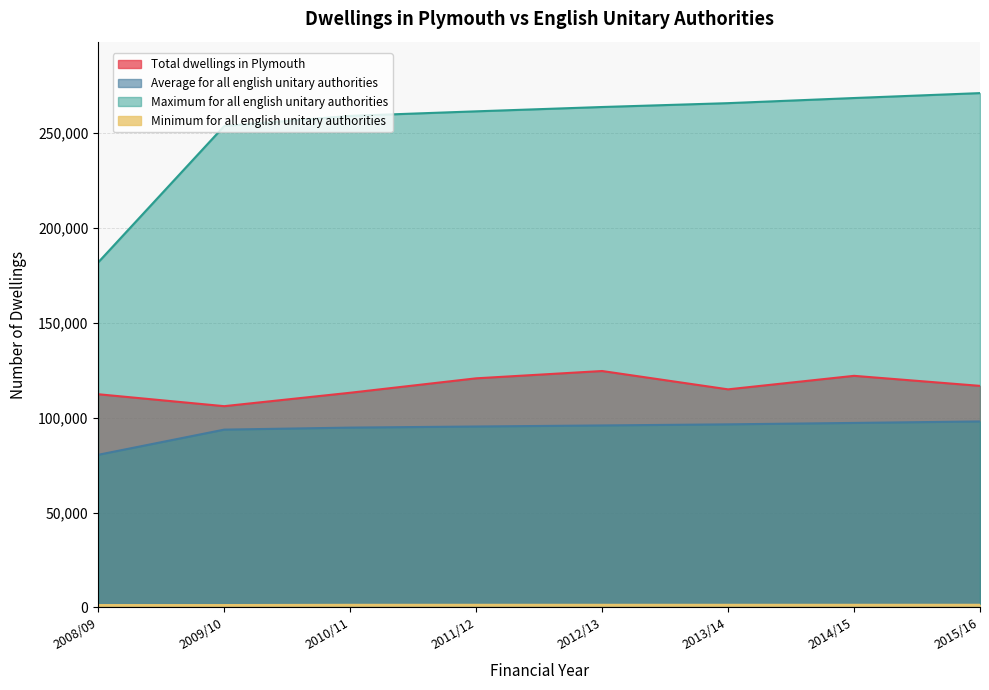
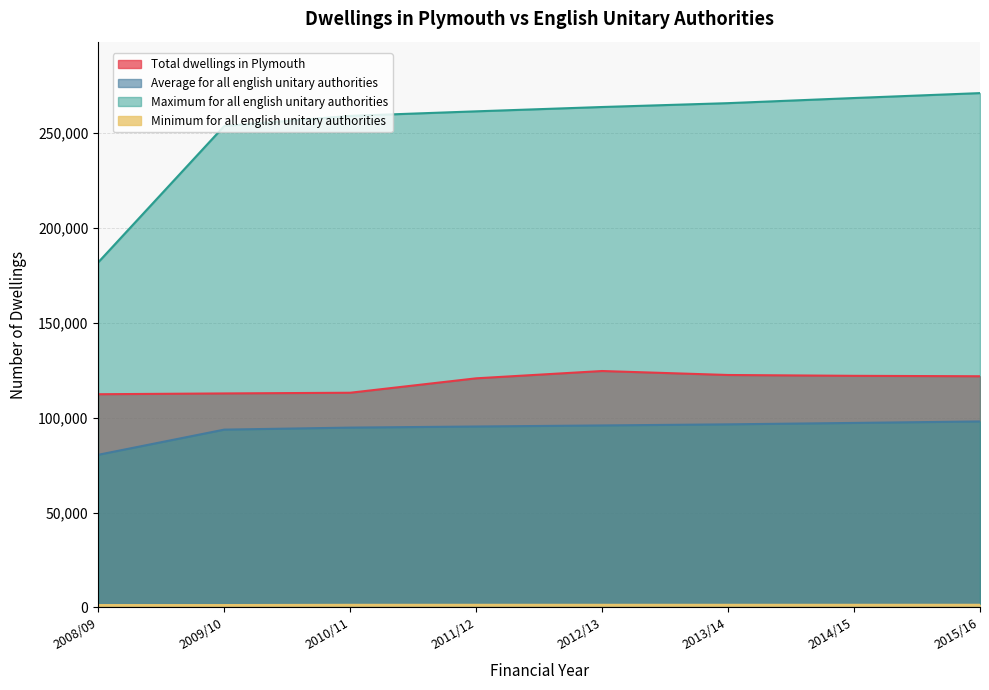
Total dwellings in Plymouth, 2009/10: 106,000 -> 113,000
Total dwellings in Plymouth, 2013/14: 115,000 -> 122,000
Total dwellings in Plymouth, 2015/16: 117,000 -> 122,000
